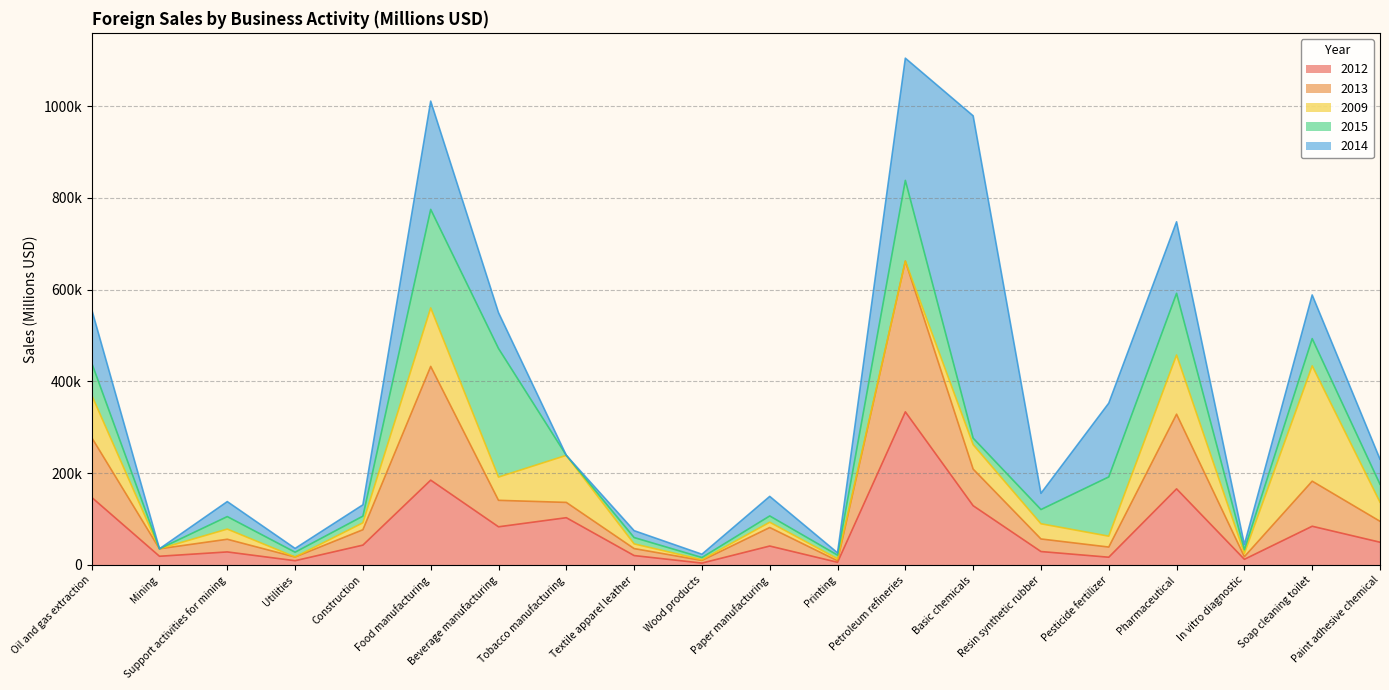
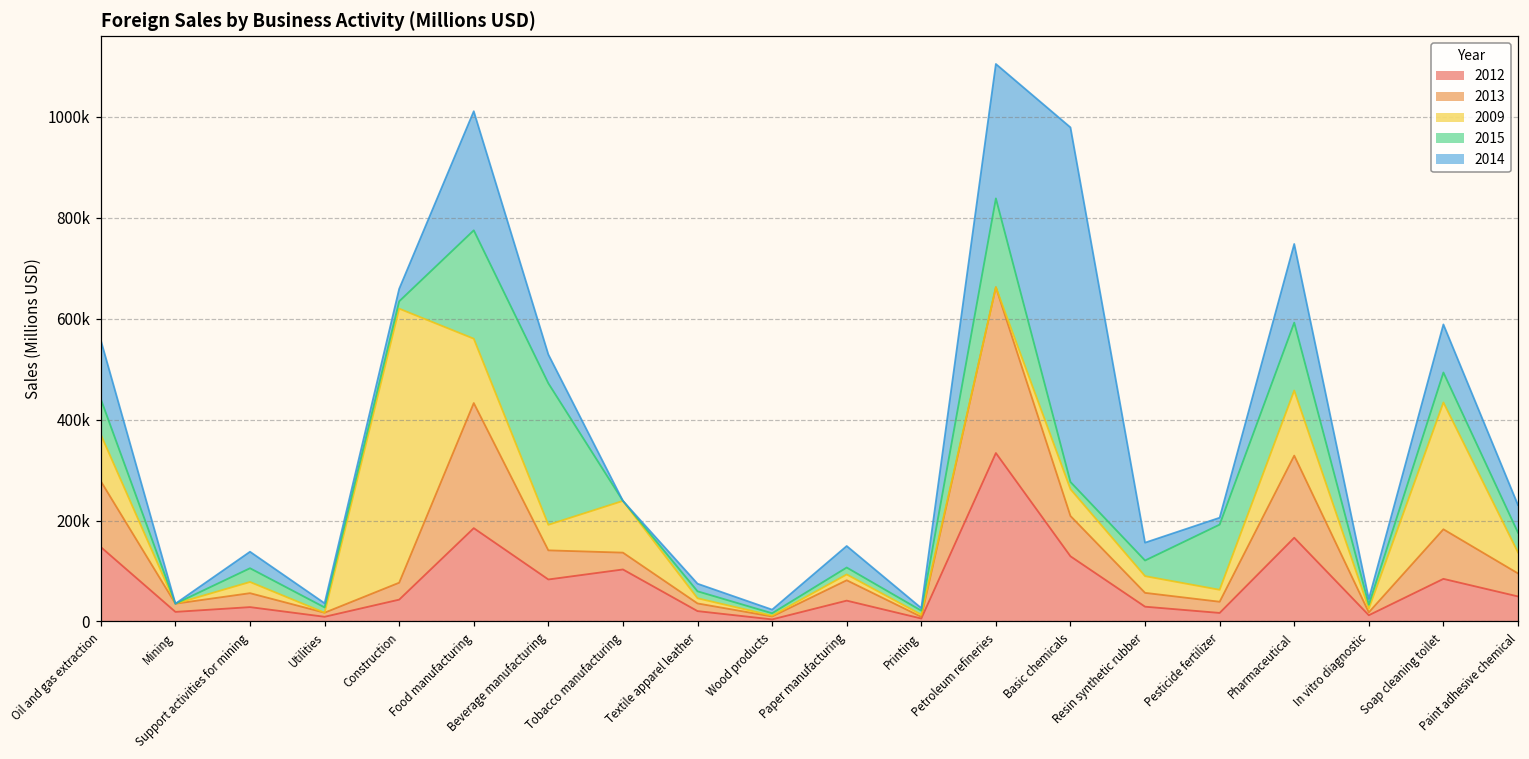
2009, Construction: 20000 -> 540000
2014, Beverage manufacturing: 80000 -> 60000
2014, Pesticide fertilizer: 160000 -> 10000
